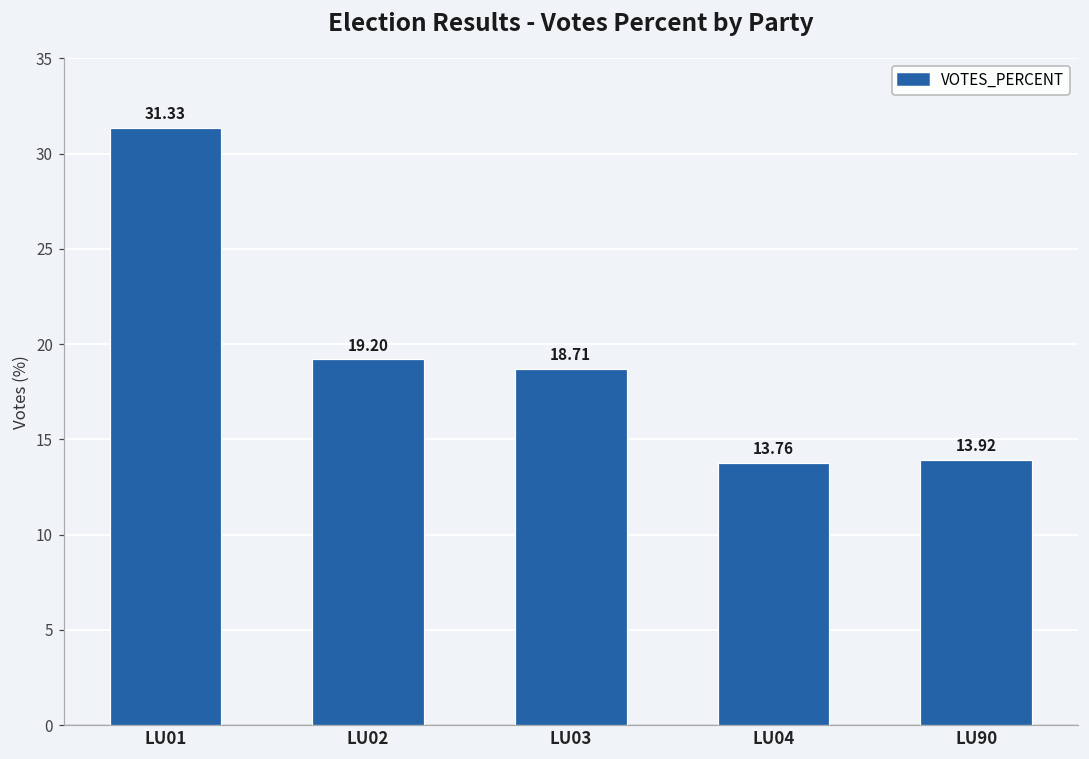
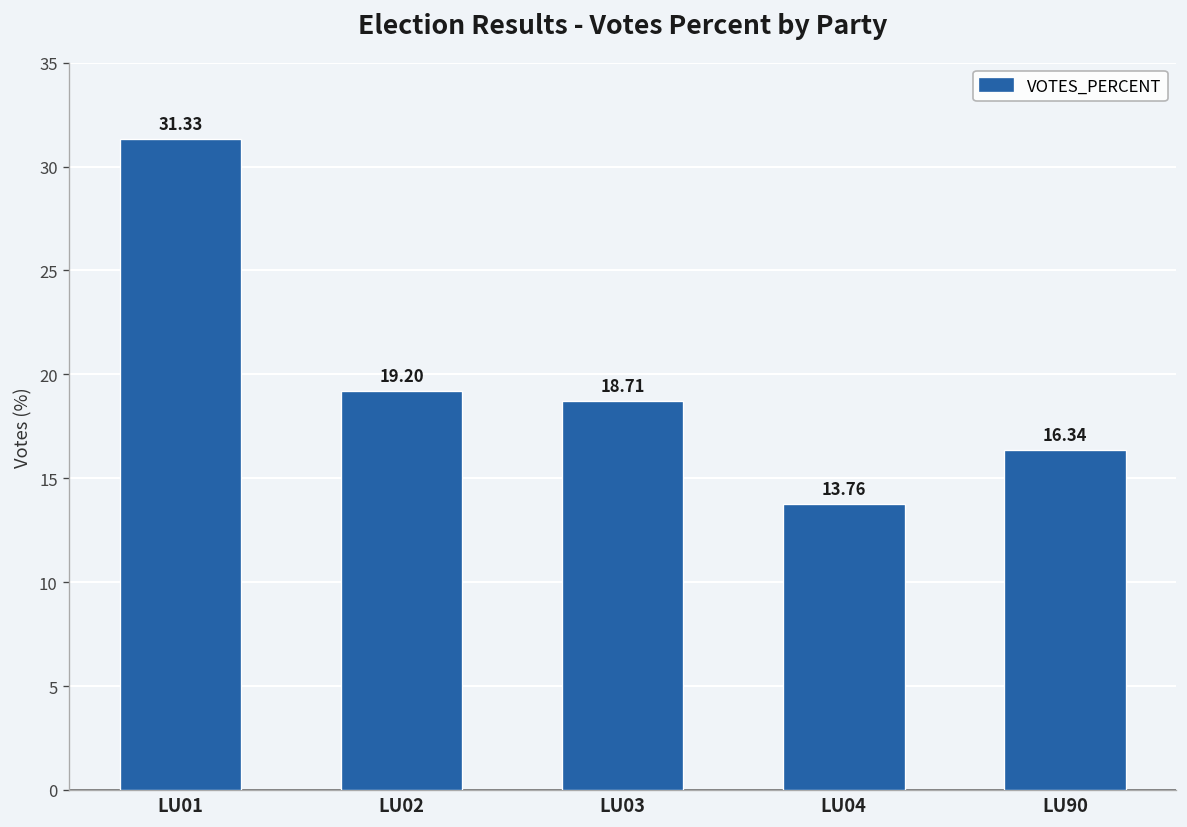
LU90: 13.92 -> 16.34
